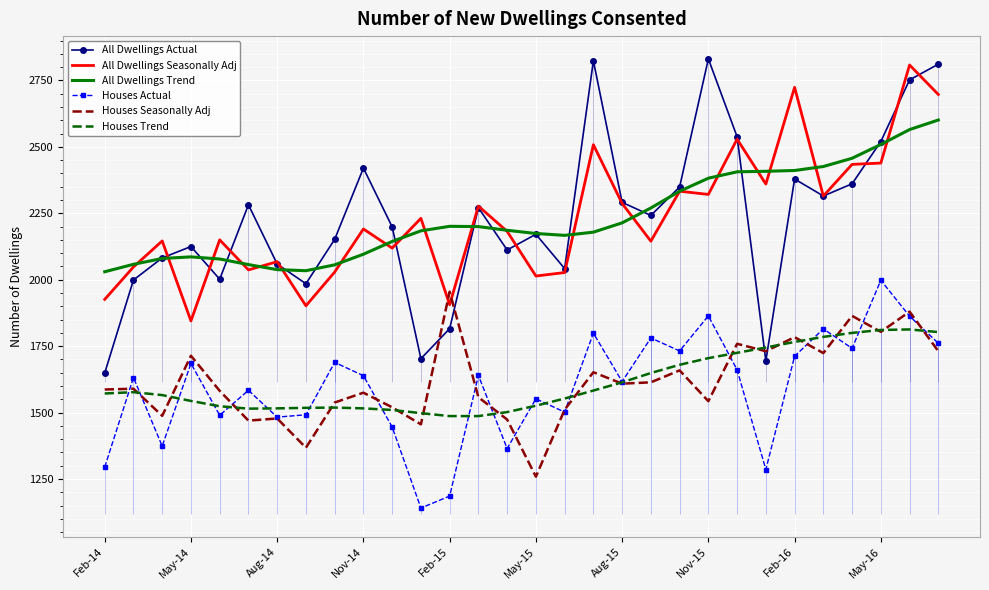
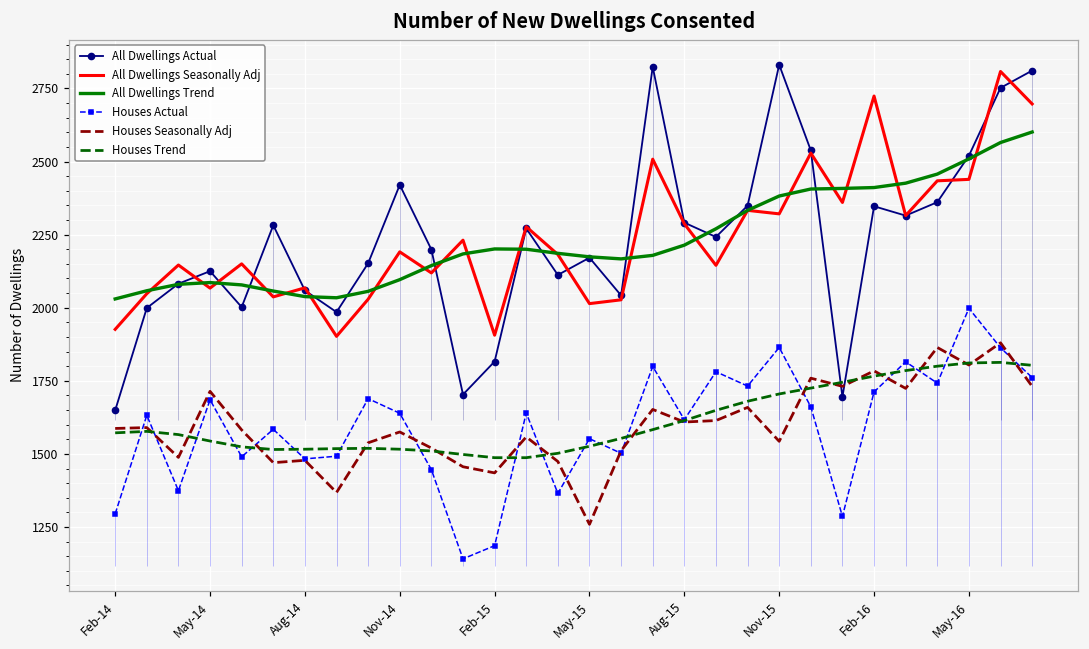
All Dwellings Seasonally Adj, May-14: 1850 -> 2070
Houses Seasonally Adj, Feb-15: 1960 -> 1440
All Dwellings Actual, Feb-16: 2380 -> 2350
